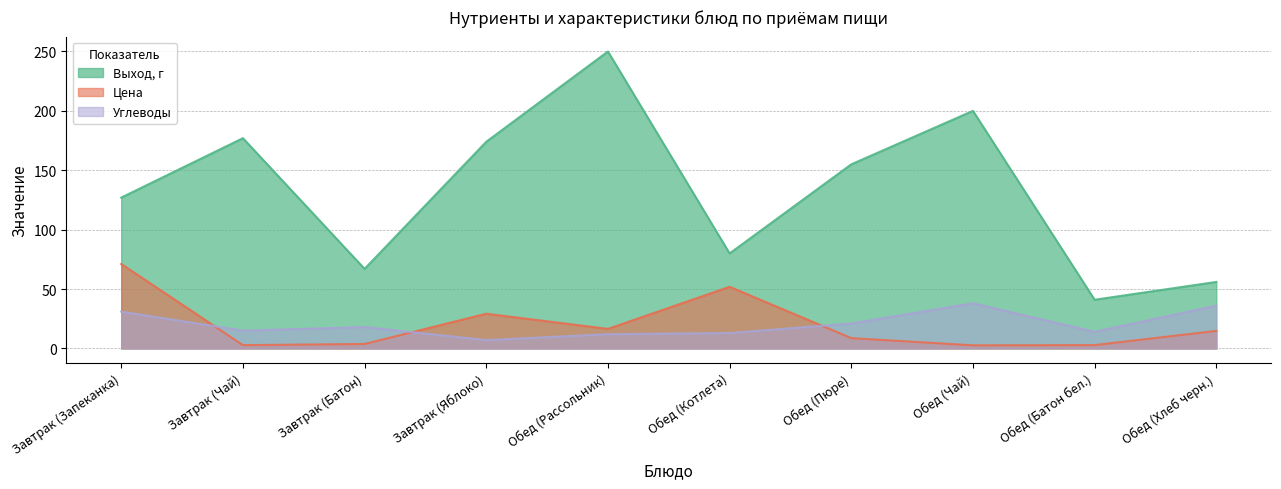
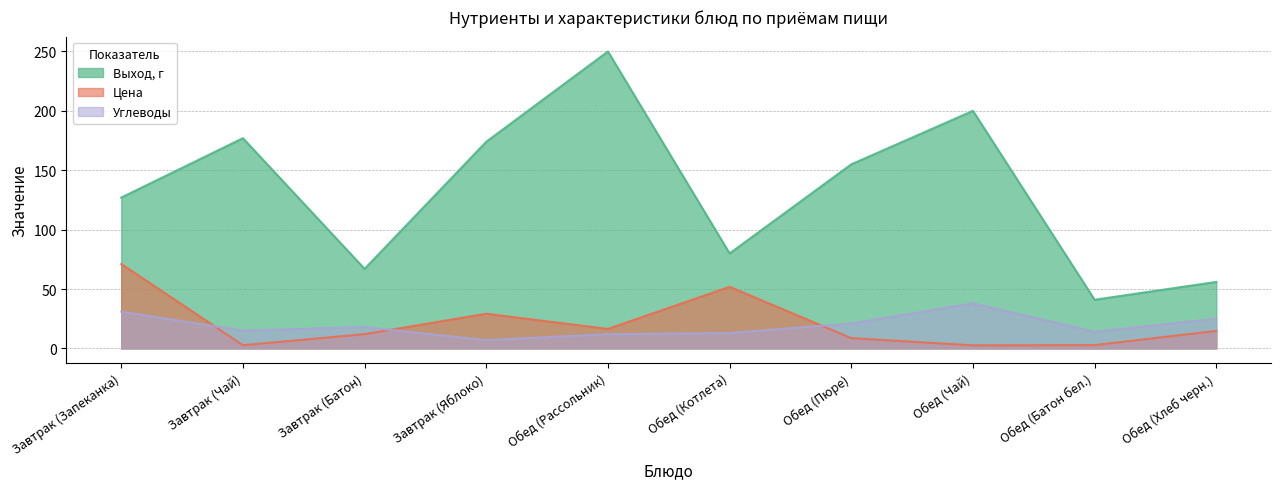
Цена, Завтрак (Батон): 4 -> 12
Углеводы, Обед (Хлеб черн.): 36 -> 25
